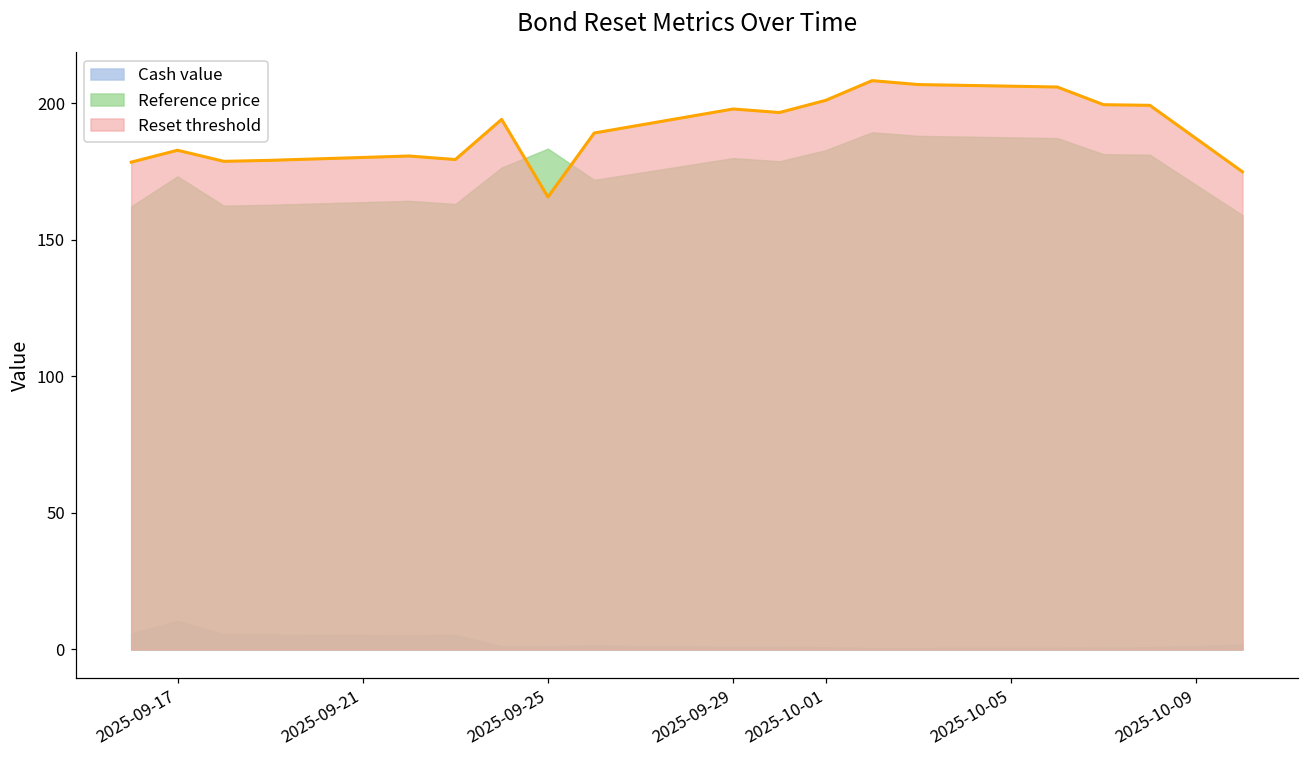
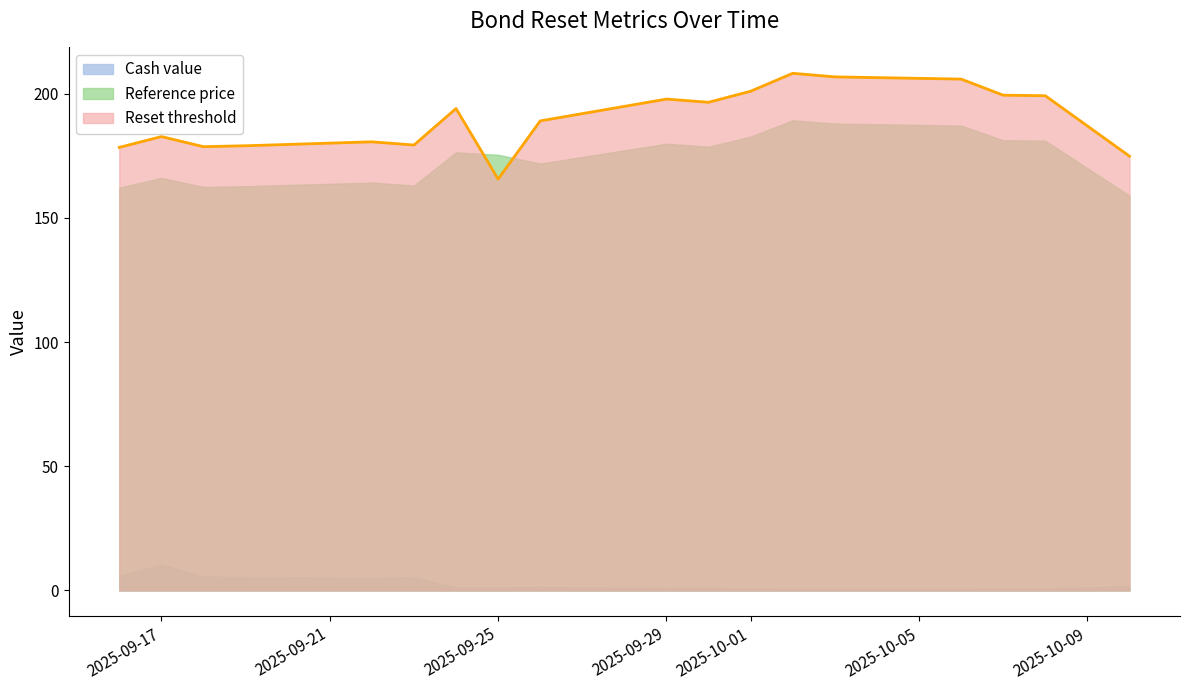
Reference price, 2025-09-17: 173 -> 166
Reference price, 2025-09-25: 183 -> 175
